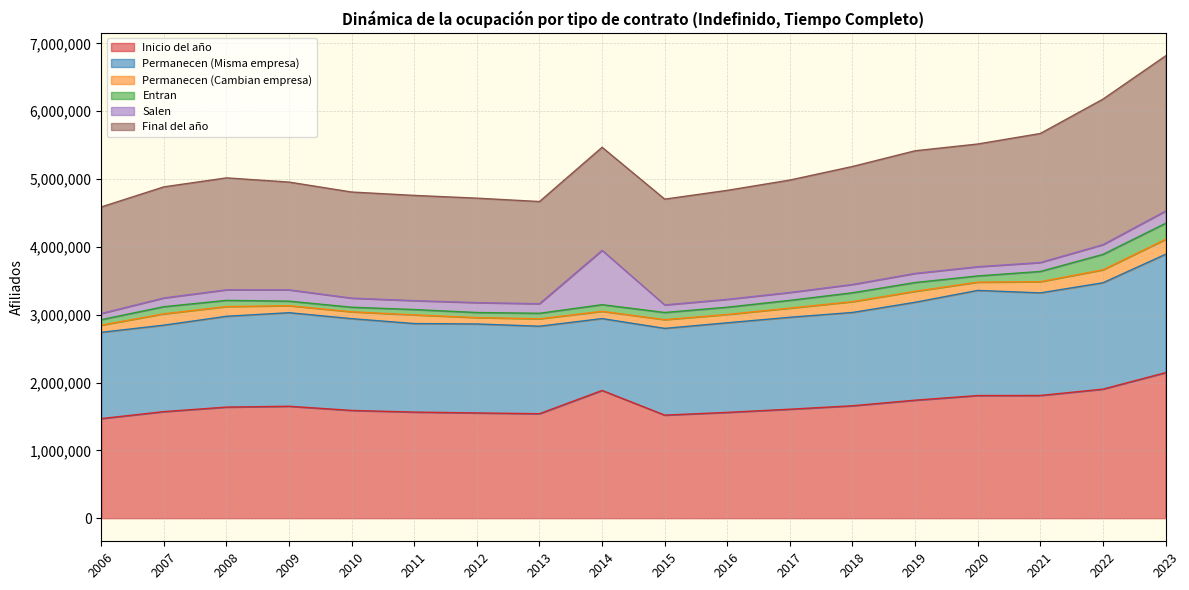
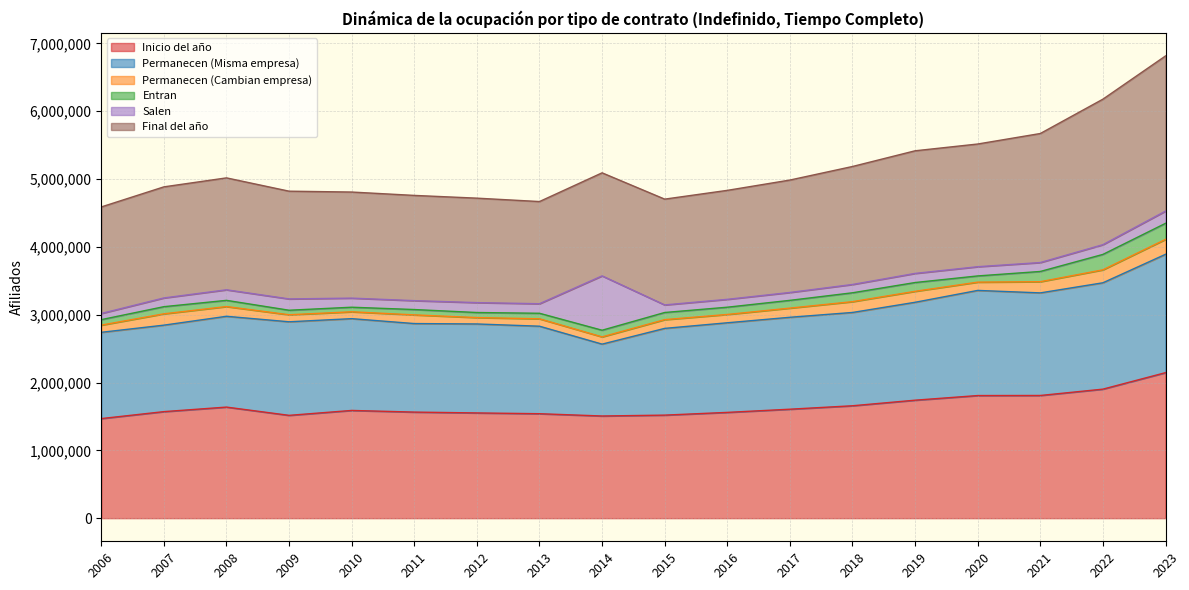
Inicio del año, 2009: 1,700,000 -> 1,500,000
Inicio del año, 2014: 1,900,000 -> 1,500,000
